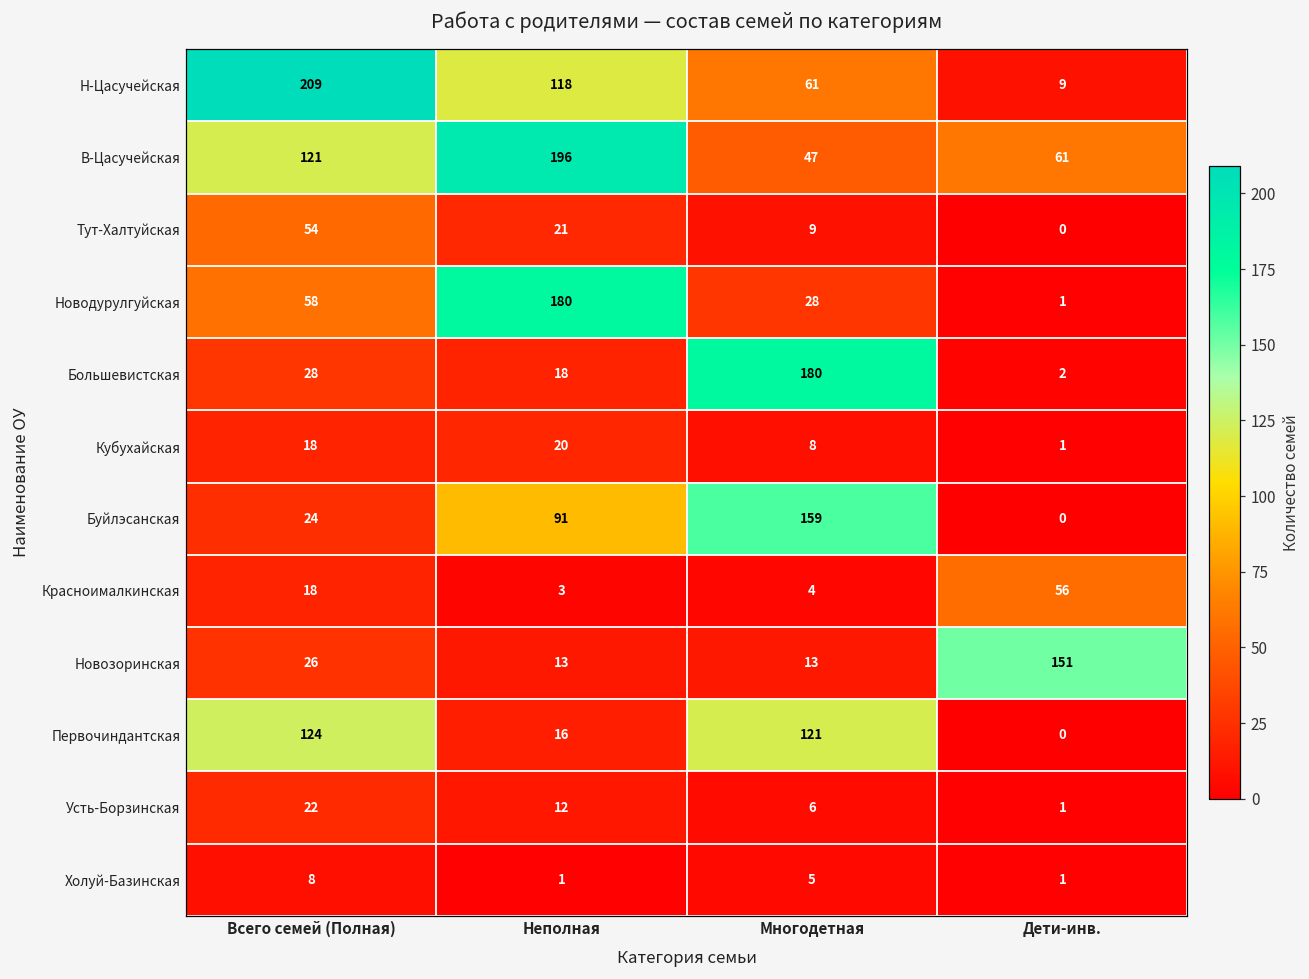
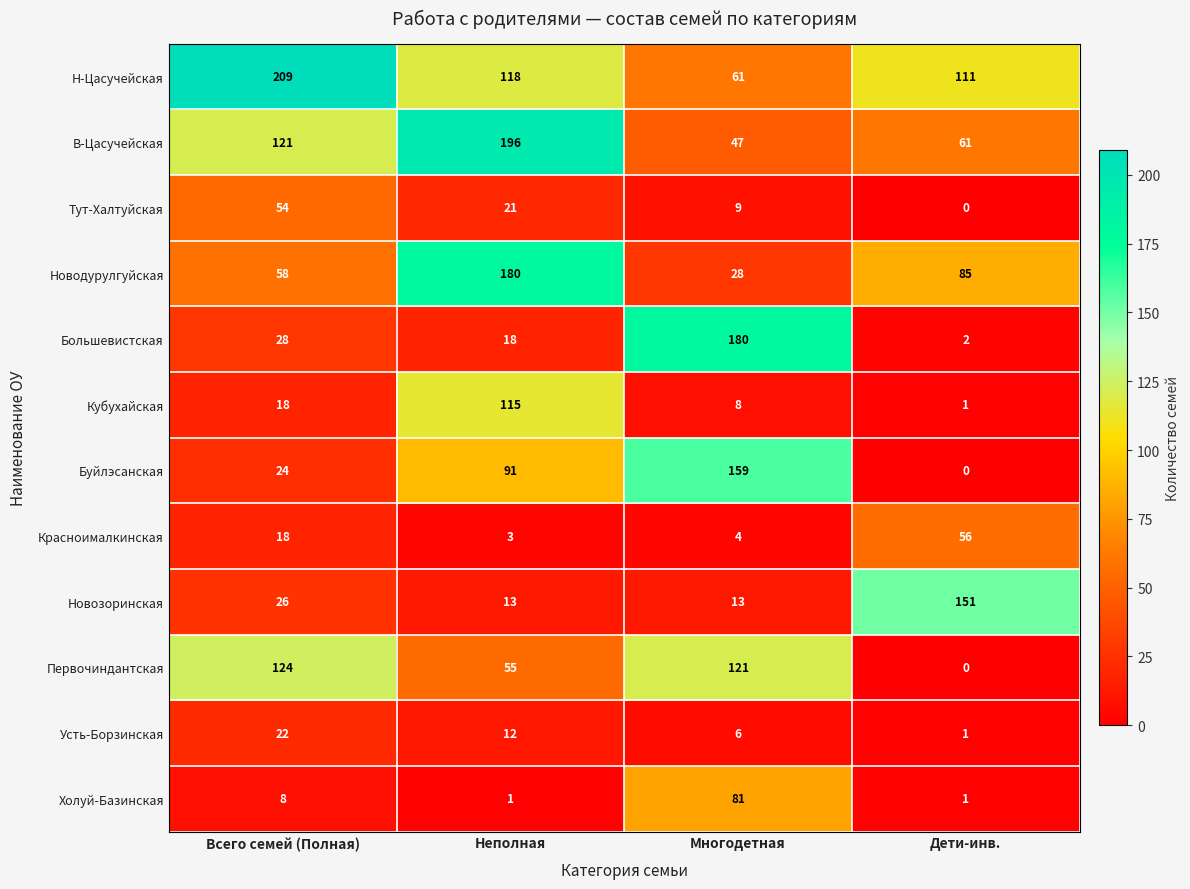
Н-Цасучейская, Дети-инв.: 9 -> 111
Новодурулгуйская, Дети-инв.: 1 -> 85
Кубухайская, Неполная: 20 -> 115
Первочиндантская, Неполная: 16 -> 55
Холуй-Базинская, Многодетная: 5 -> 81
